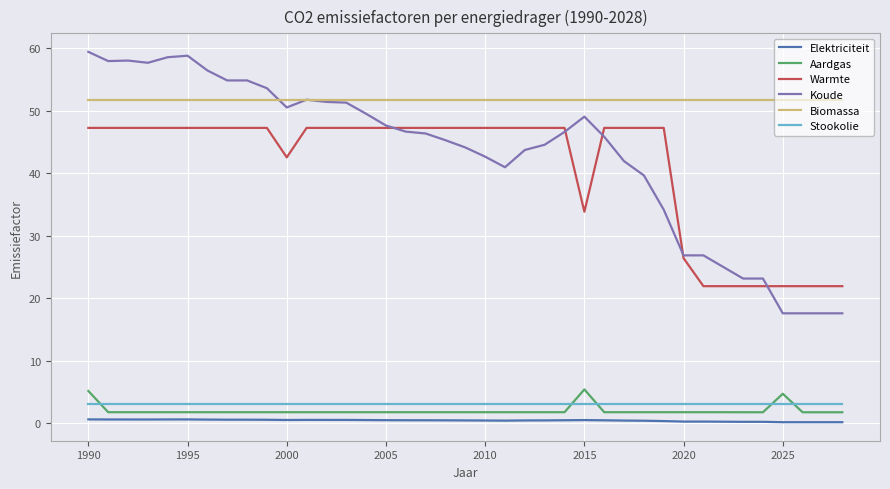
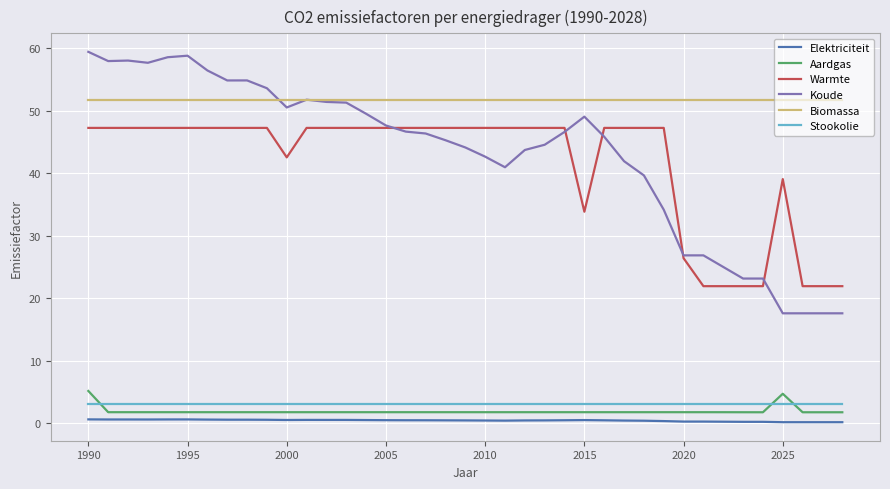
Aardgas, 2015: 5 -> 2
Warmte, 2025: 22 -> 39
